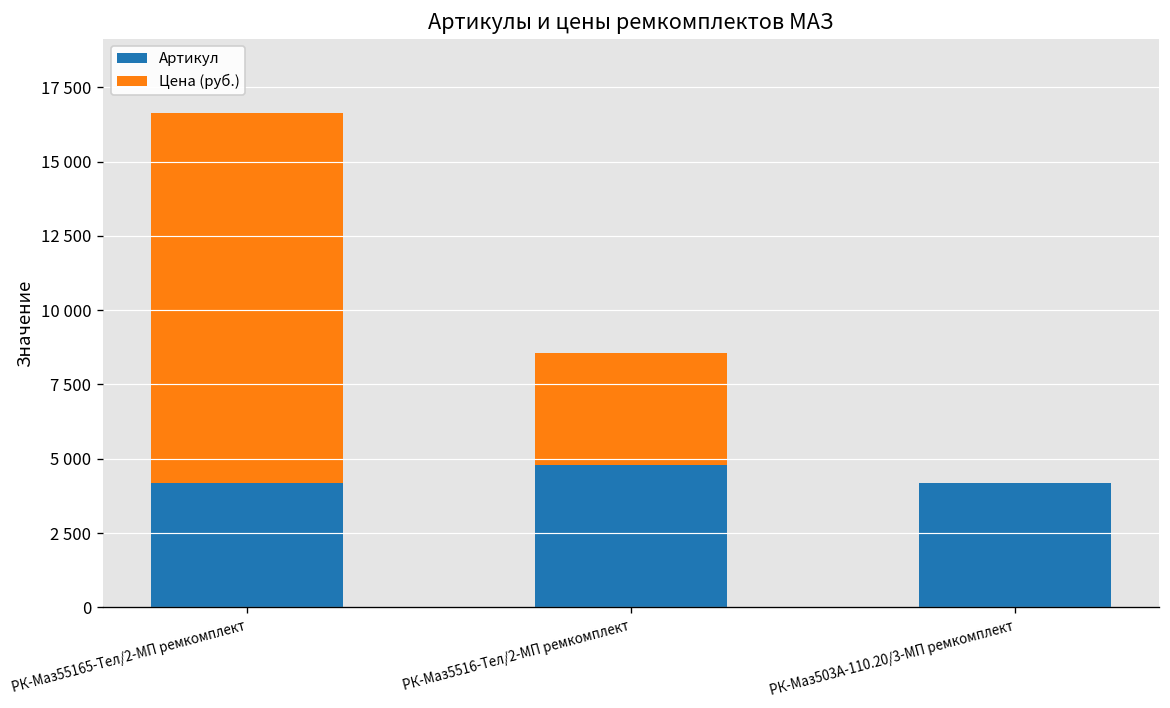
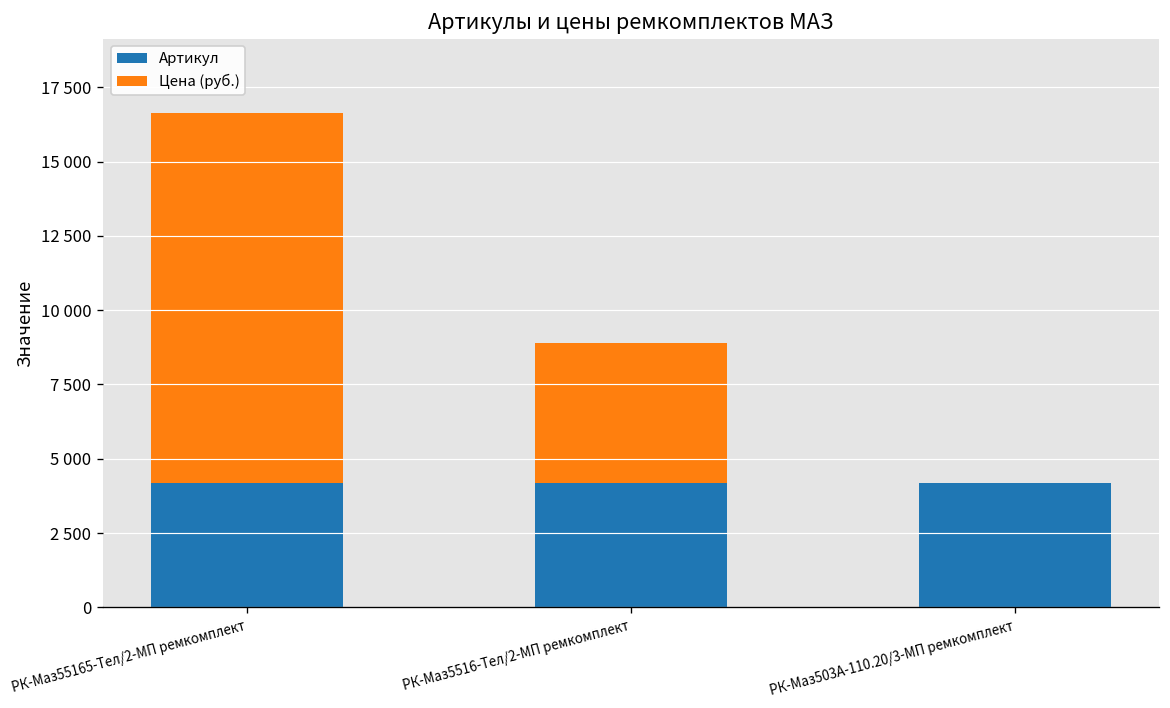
Артикул, РК-Маз5516-Тел/2-МП ремкомплект: 4800 -> 4200
Цена (руб.), РК-Маз5516-Тел/2-МП ремкомплект: 3800 -> 4700
